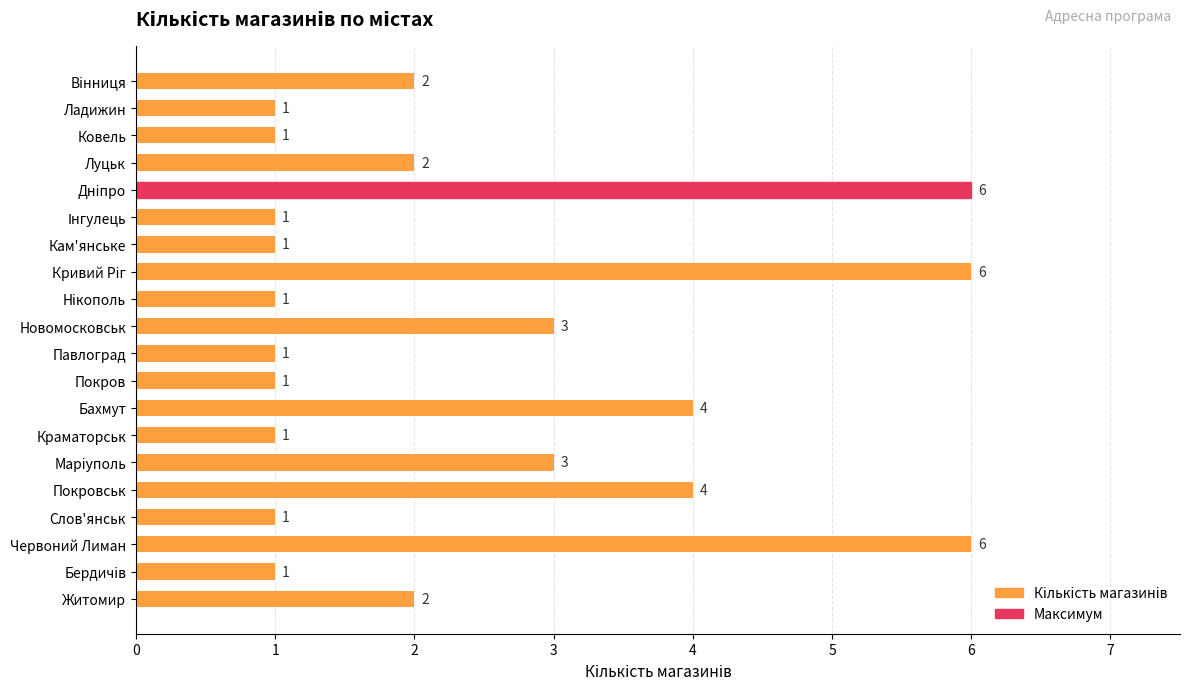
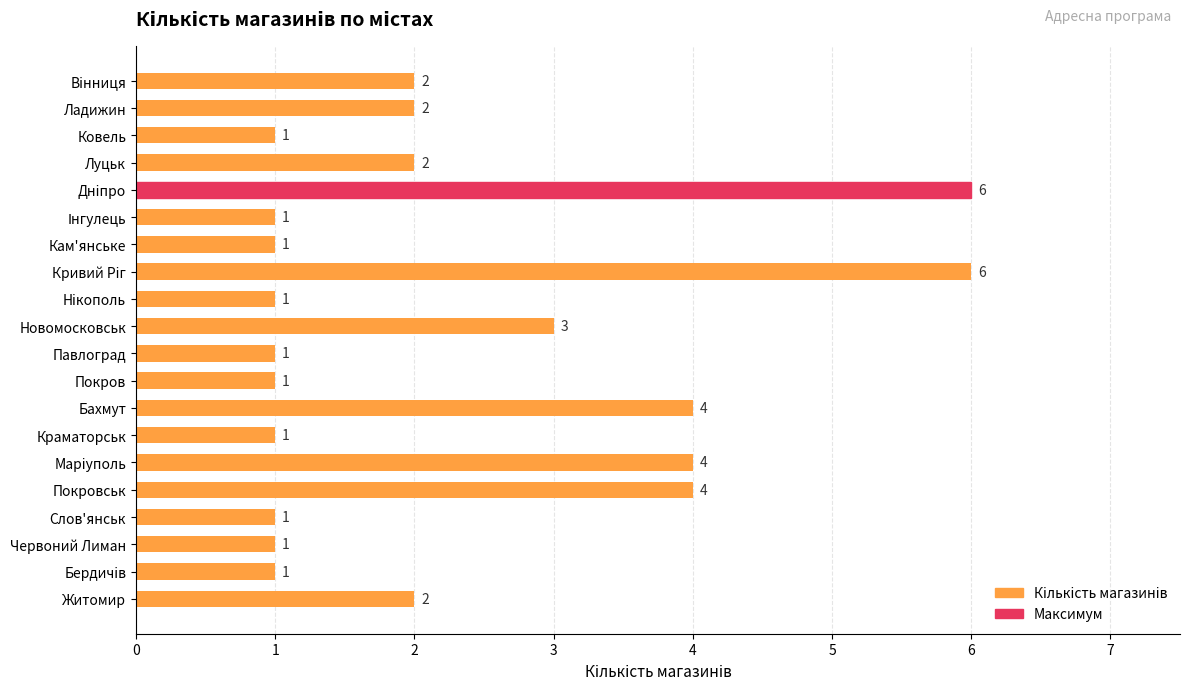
Ладижин: 1 -> 2
Маріуполь: 3 -> 4
Червоний Лиман: 6 -> 1
